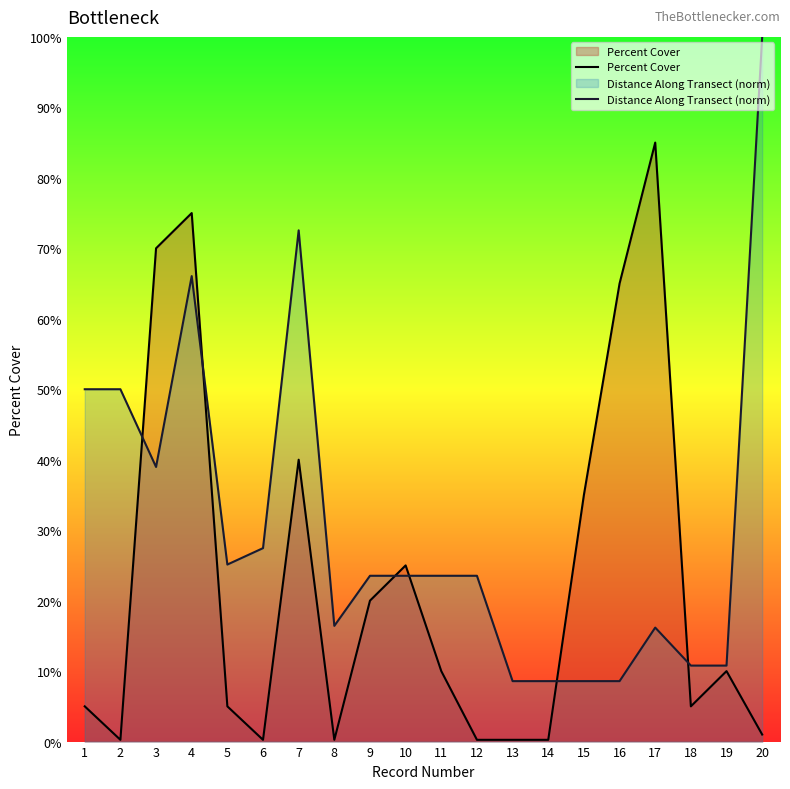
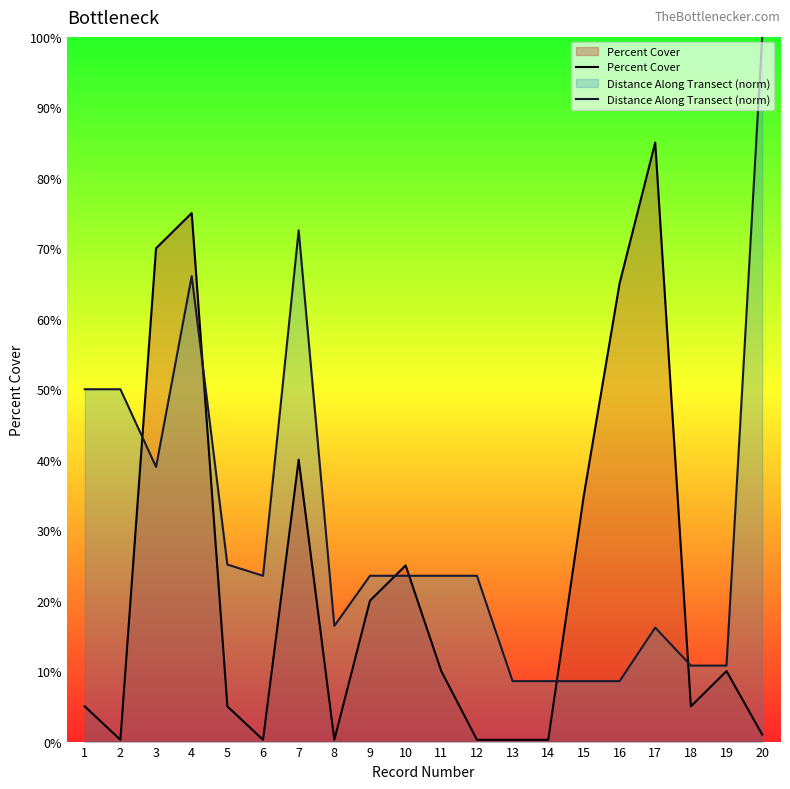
Distance Along Transect (norm), 6: 27% -> 24%
